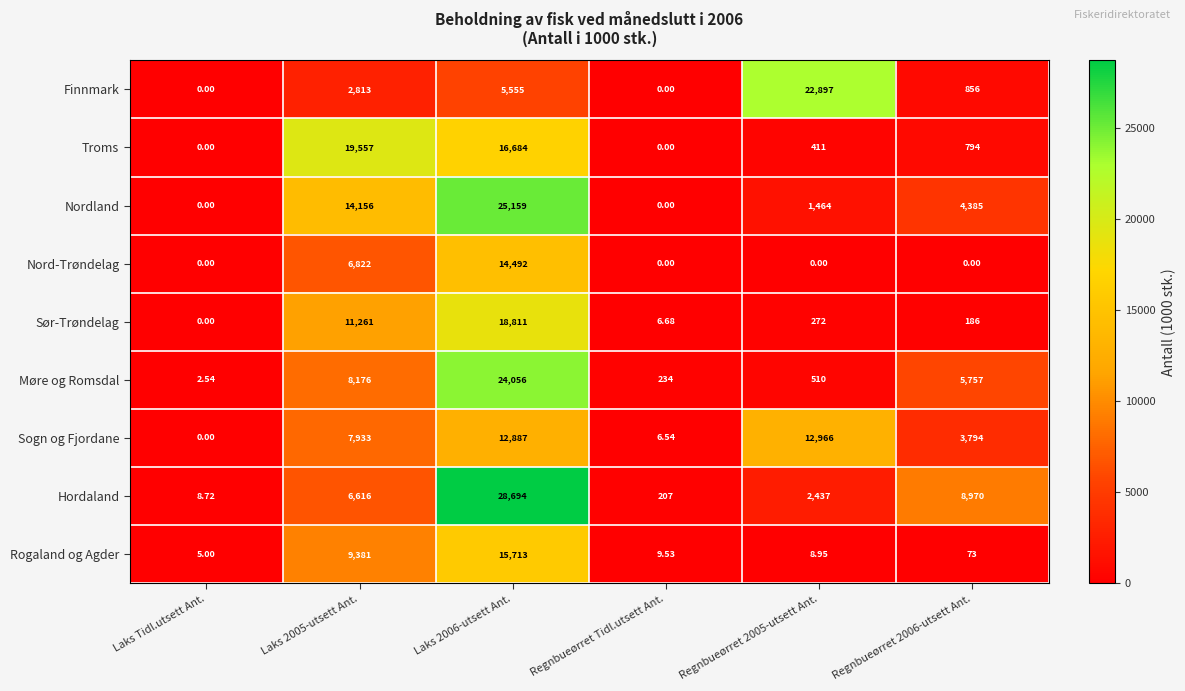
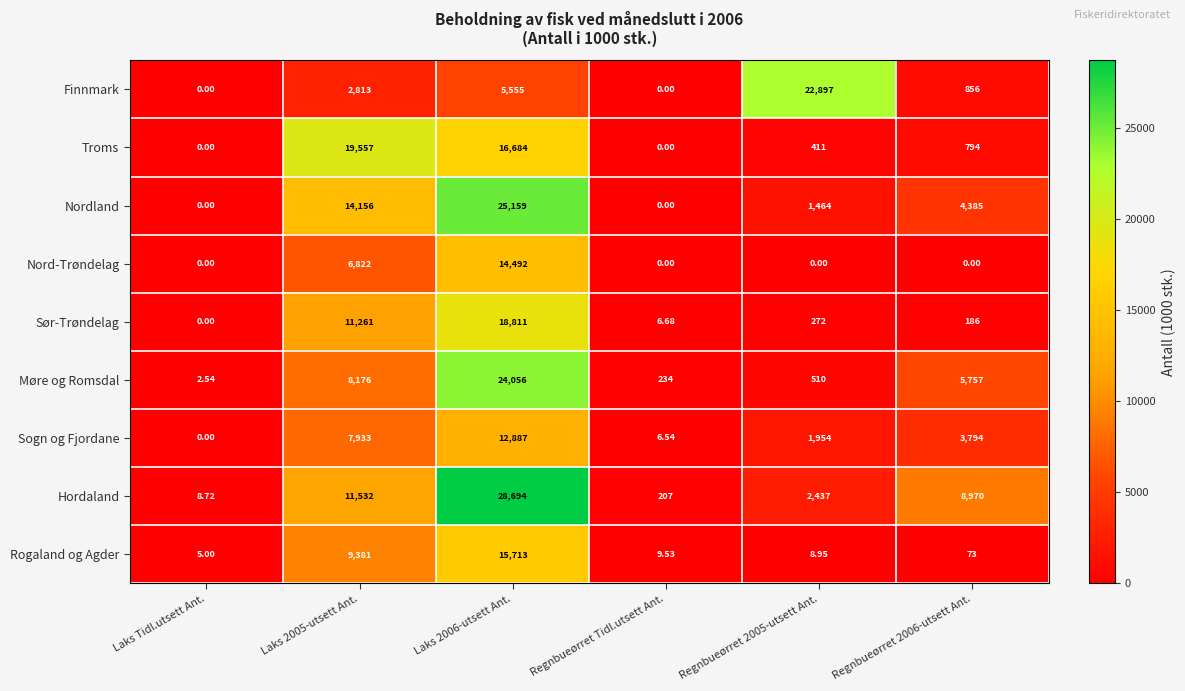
Sogn og Fjordane, Regnbueørret 2005-utsett Ant.: 12,966 -> 1,954
Hordaland, Laks 2005-utsett Ant.: 6,616 -> 11,532
